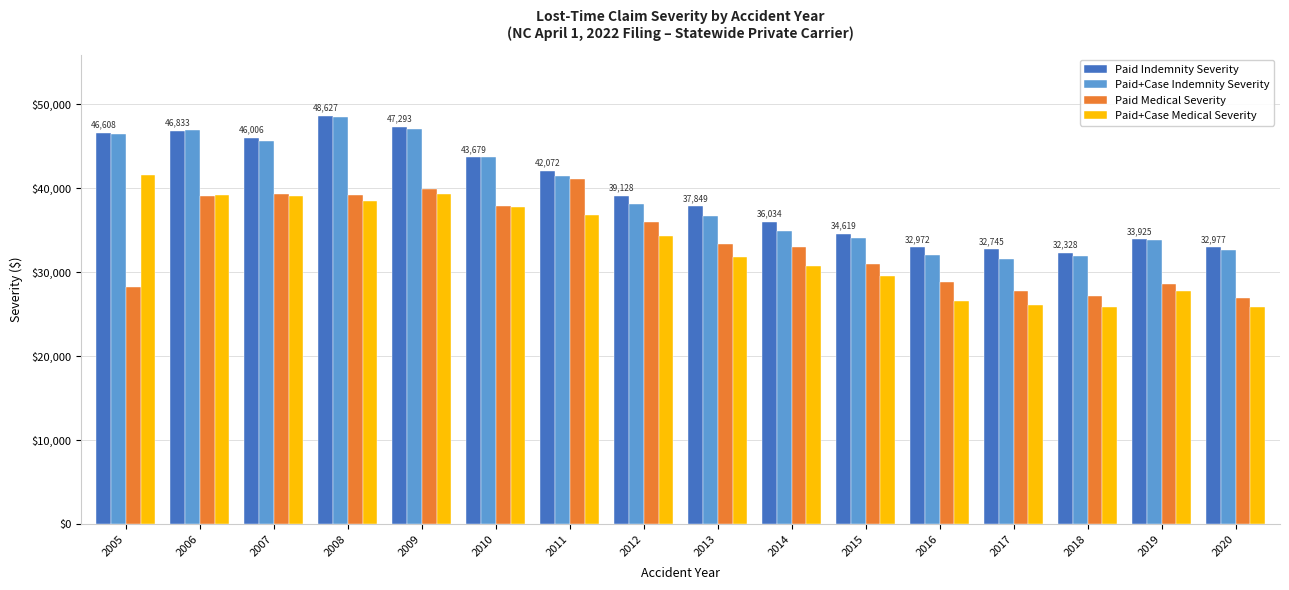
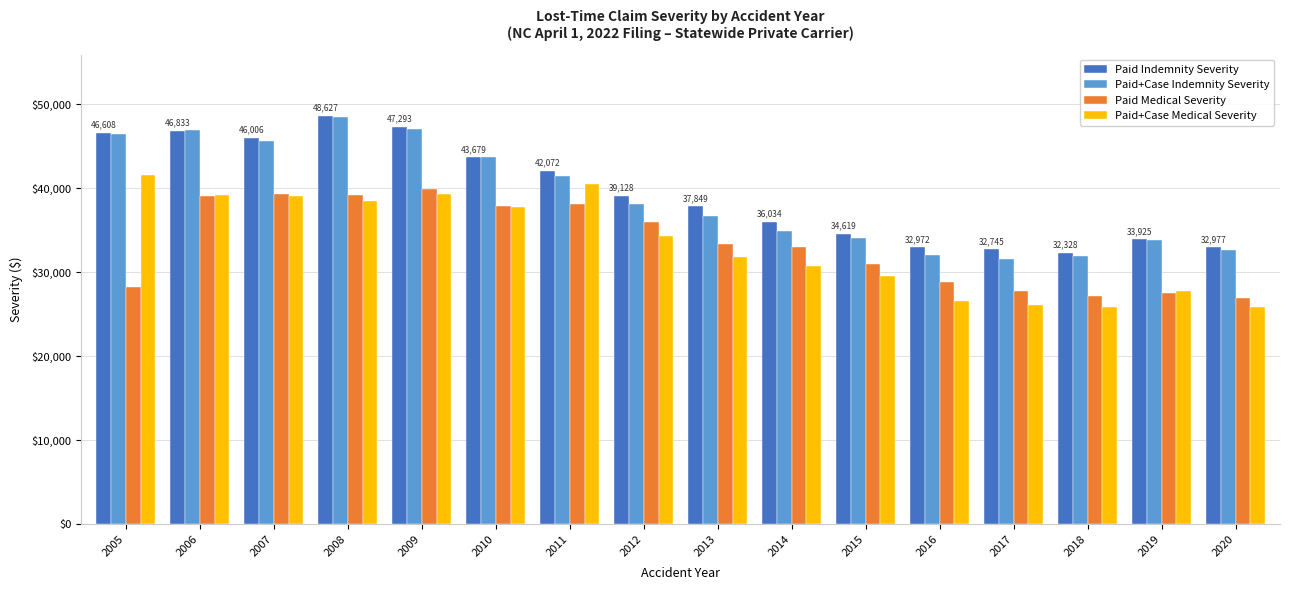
Paid Medical Severity, 2011: $41,000 -> $38,000
Paid+Case Medical Severity, 2011: $37,000 -> $41,000
Paid Medical Severity, 2019: $29,000 -> $28,000
